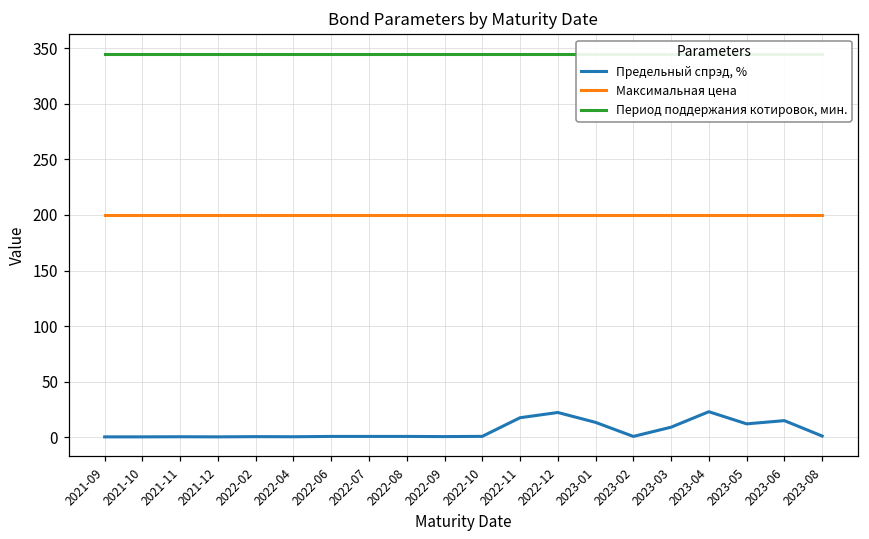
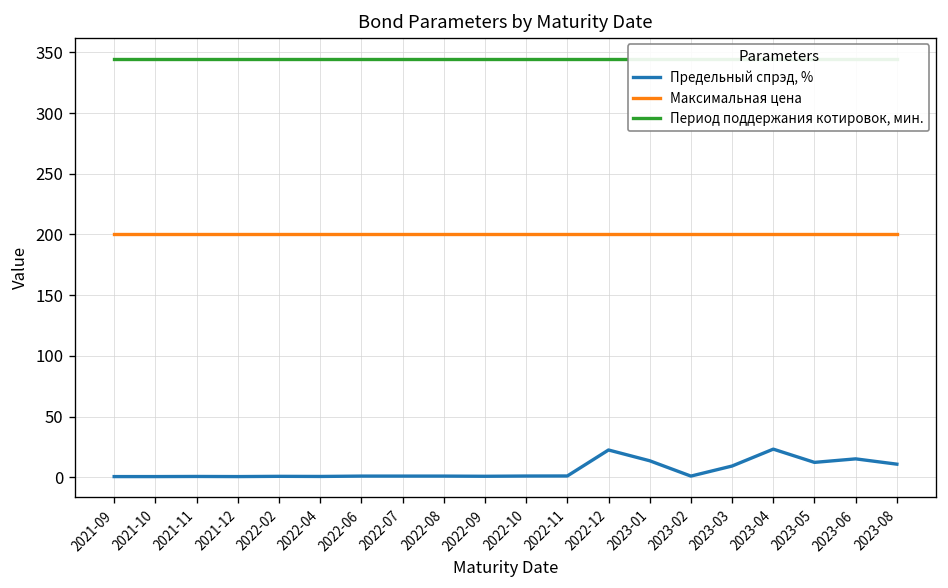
Предельный спрэд, %, 2022-11: 18 -> 1
Предельный спрэд, %, 2023-08: 1 -> 11
